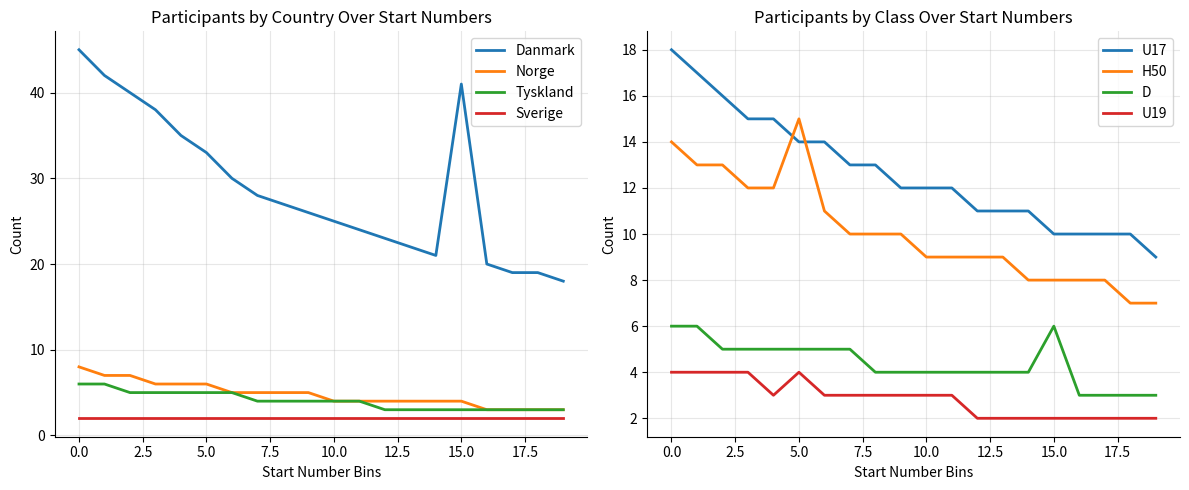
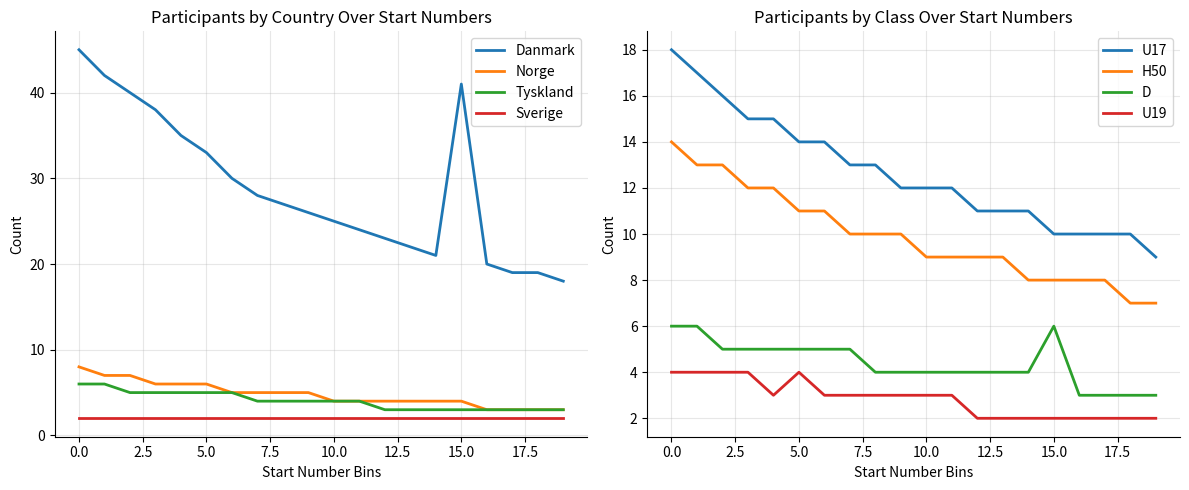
Participants by Class Over Start Numbers, H50, 5.0: 15 -> 11
